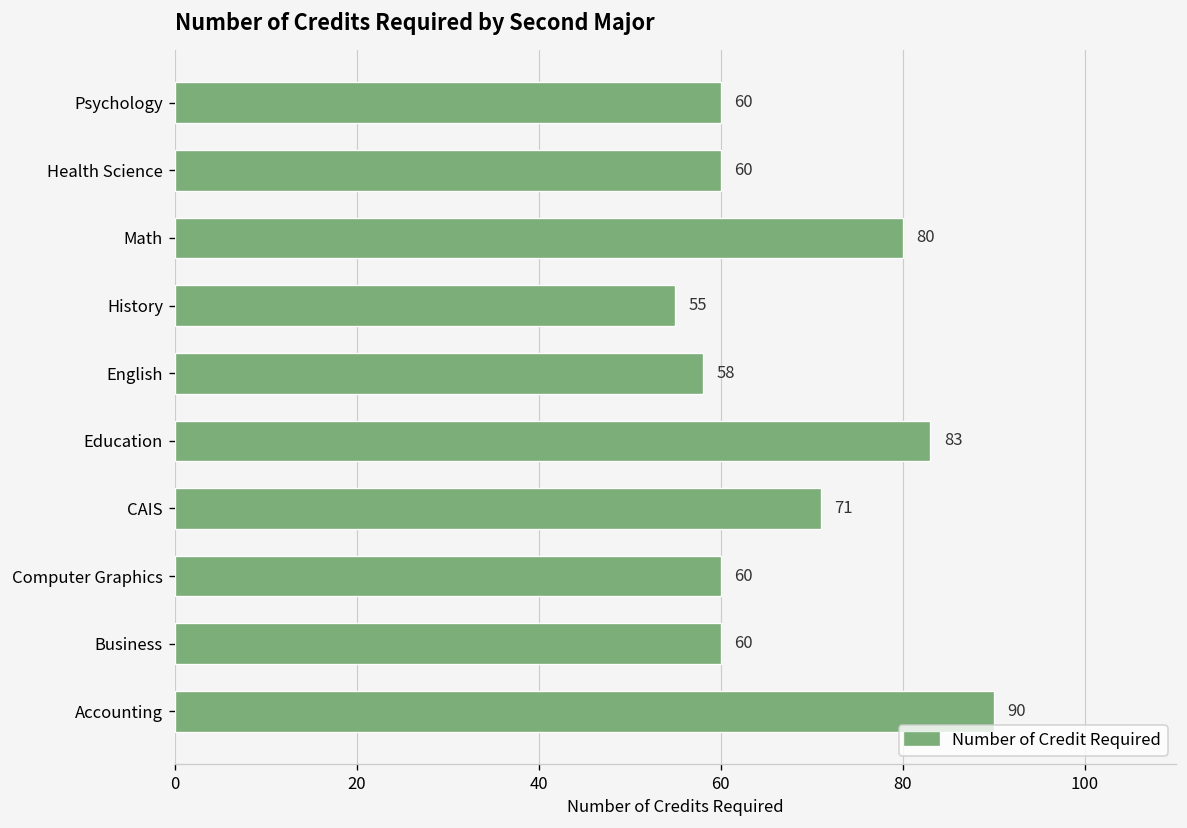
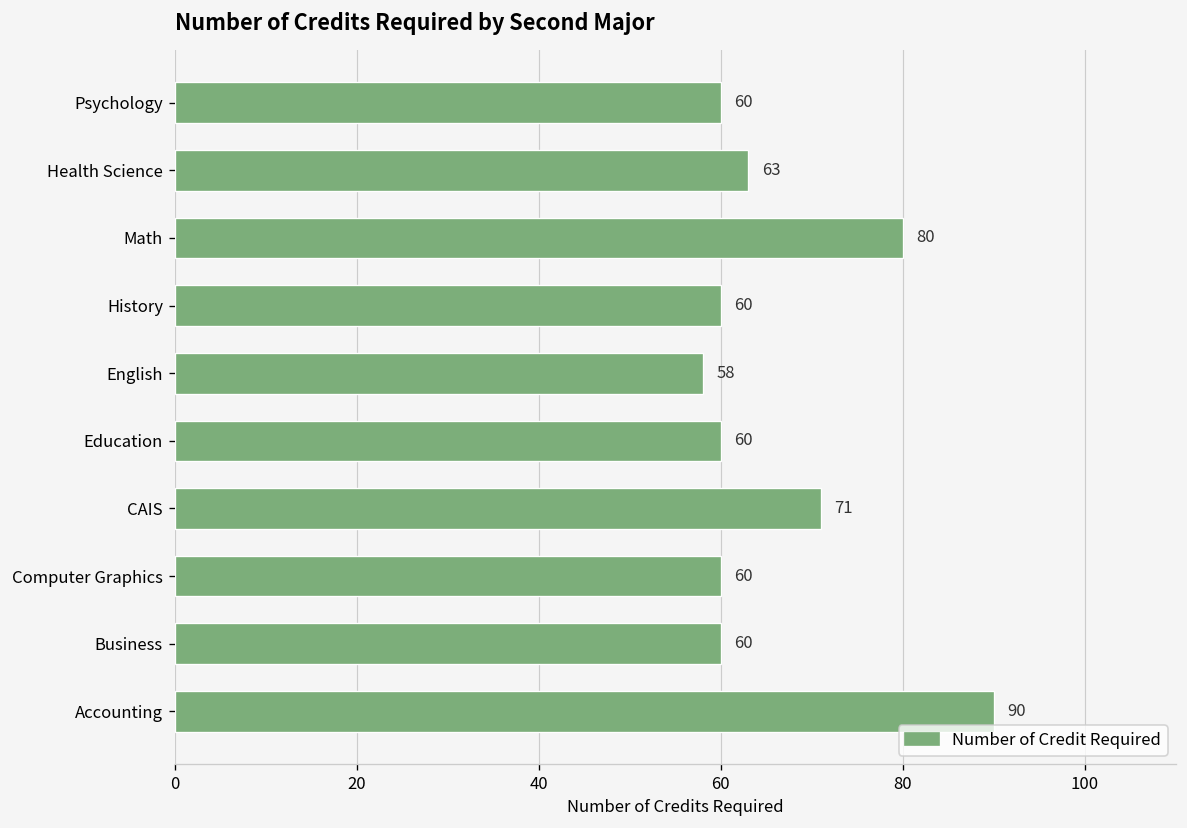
Health Science: 60 -> 63
History: 55 -> 60
Education: 83 -> 60
